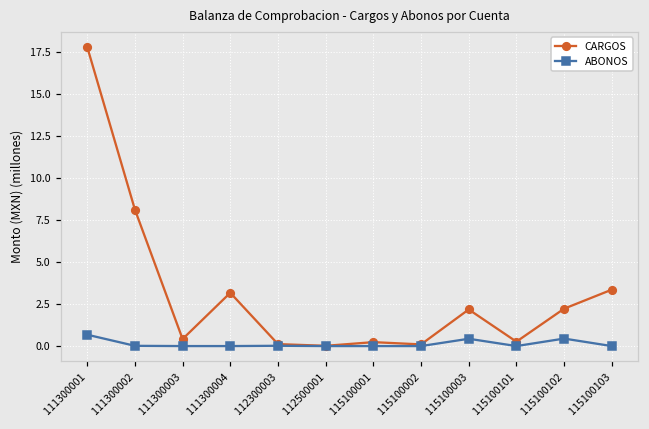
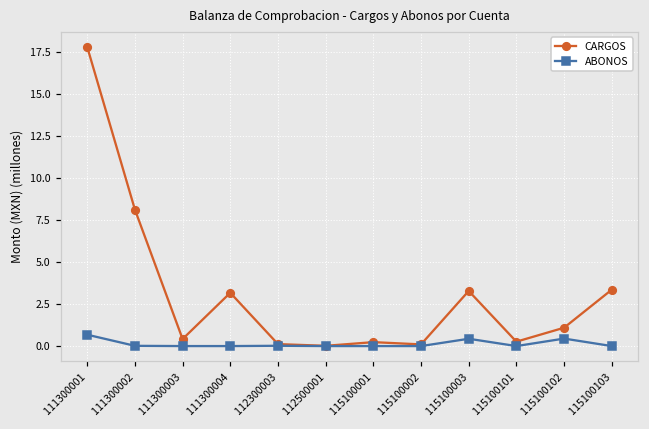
CARGOS, 115100003: 2.2 -> 3.3
CARGOS, 115100102: 2.2 -> 1.1
